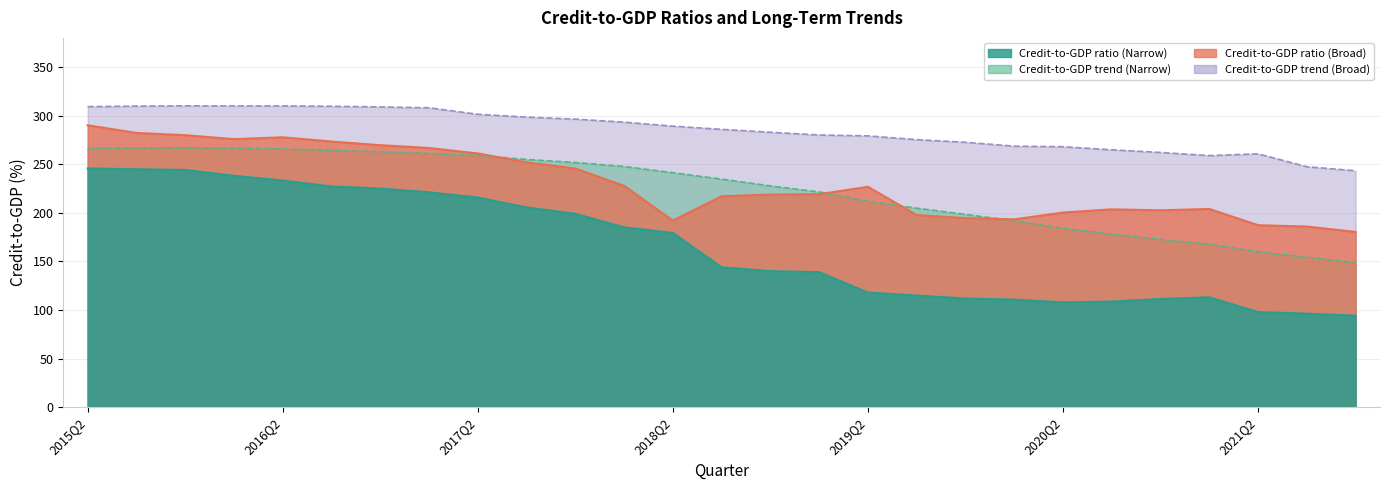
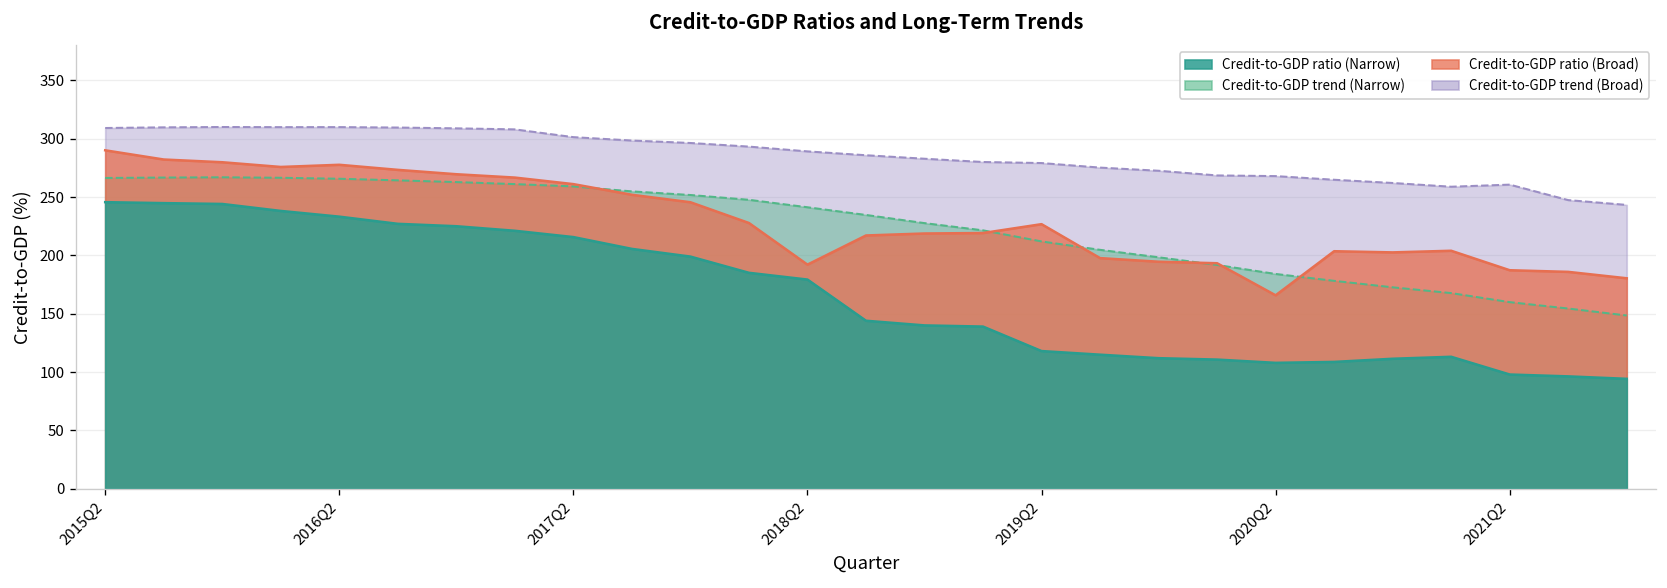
Credit-to-GDP ratio (Broad), 2020Q2: 200 -> 170
